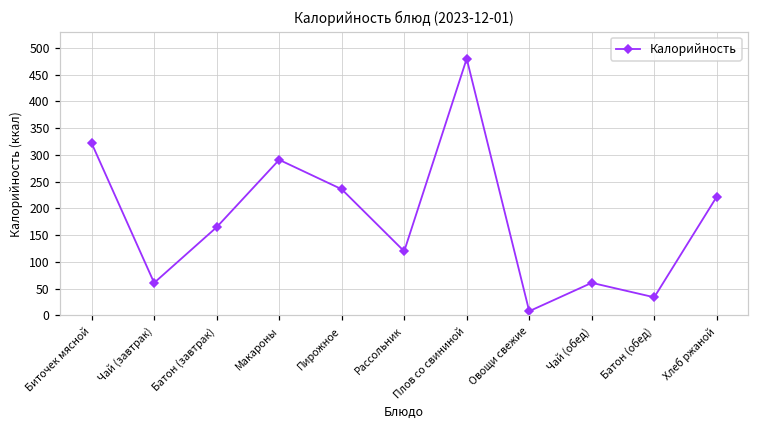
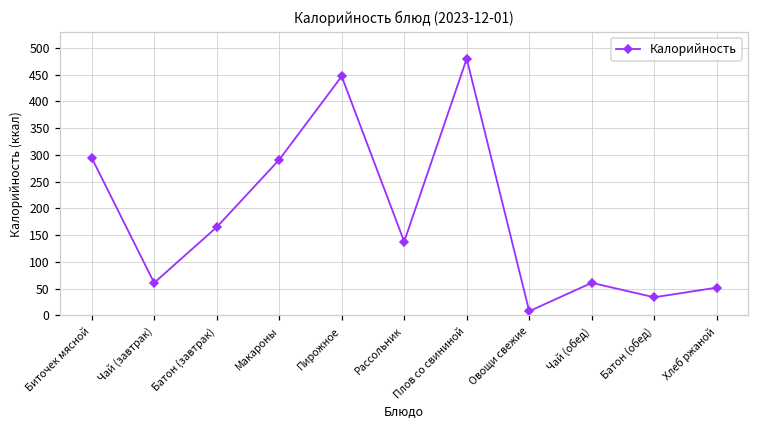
Биточек мясной: 320 -> 300
Пирожное: 240 -> 450
Рассольник: 120 -> 140
Хлеб ржаной: 220 -> 50
